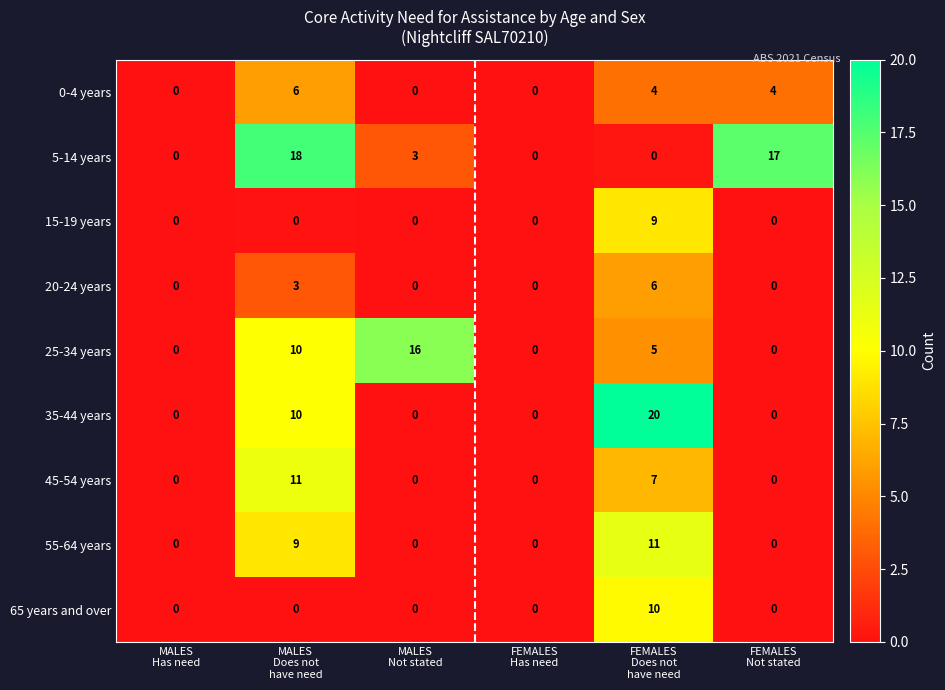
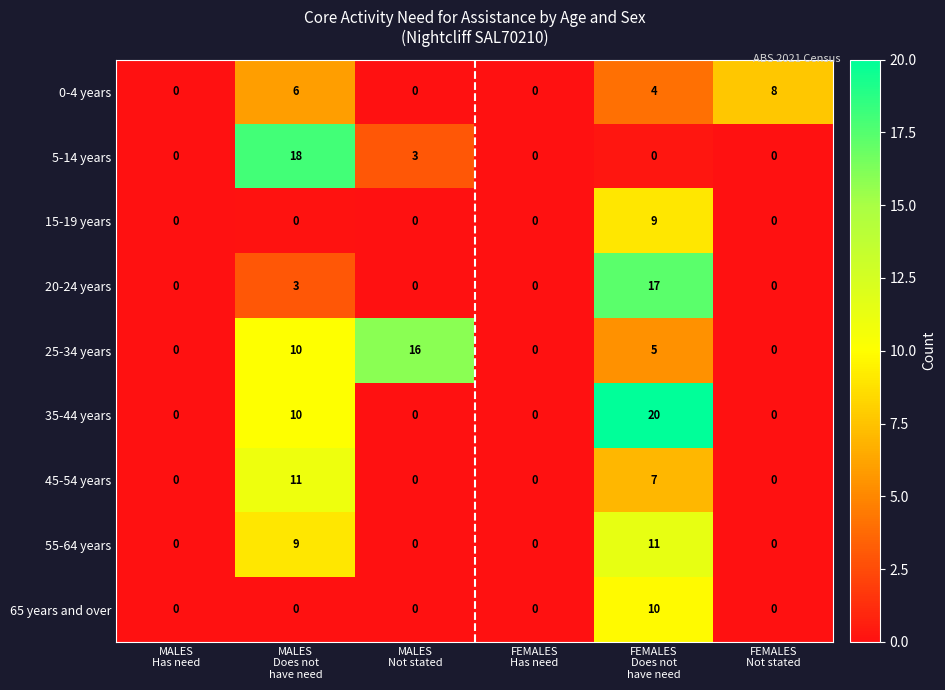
0-4 years, FEMALES Not stated: 4 -> 8
5-14 years, FEMALES Not stated: 17 -> 0
20-24 years, FEMALES Does not have need: 6 -> 17
